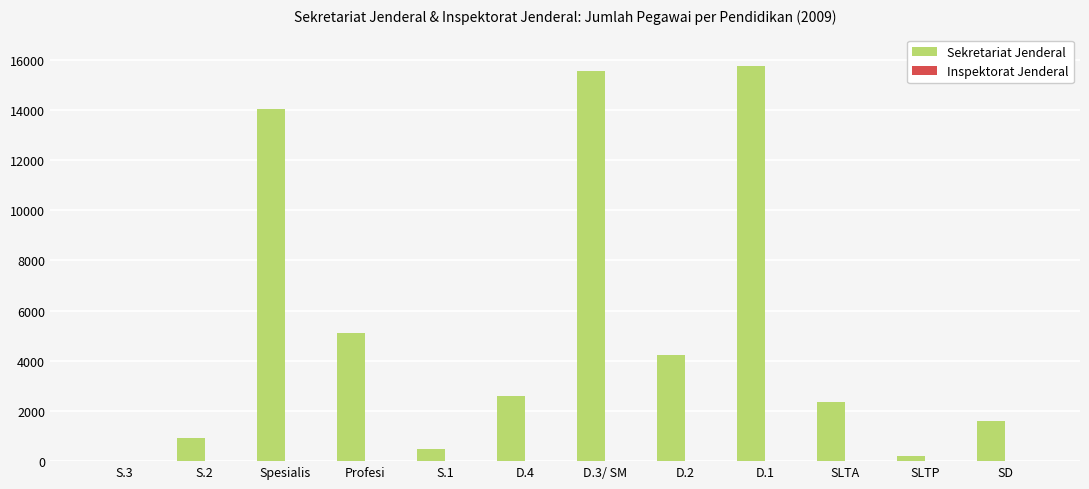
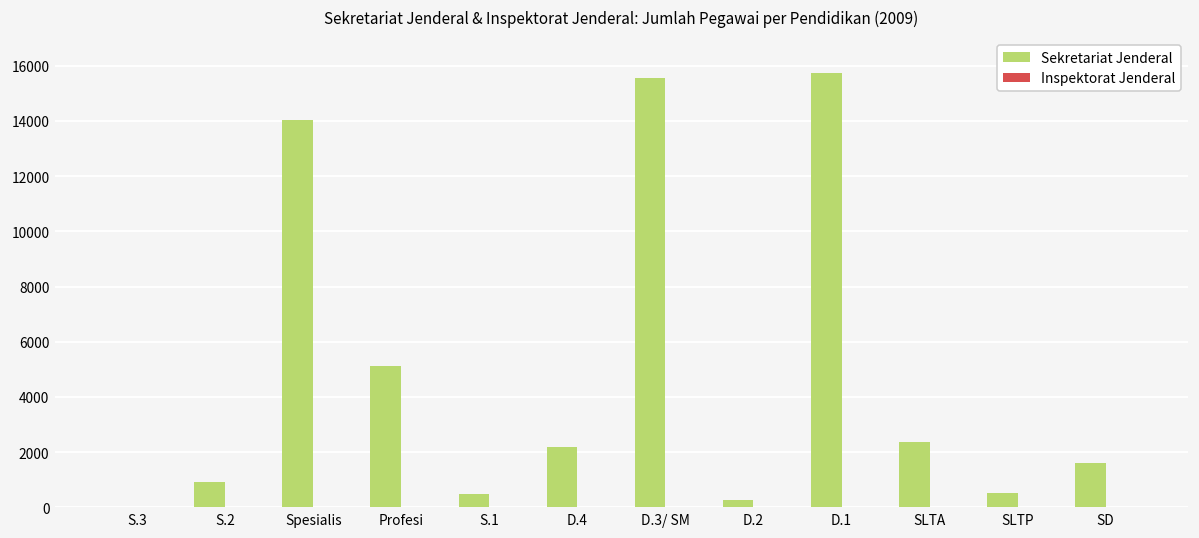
Sekretariat Jenderal, D.4: 2600 -> 2200
Sekretariat Jenderal, D.2: 4200 -> 300
Sekretariat Jenderal, SLTP: 200 -> 500
